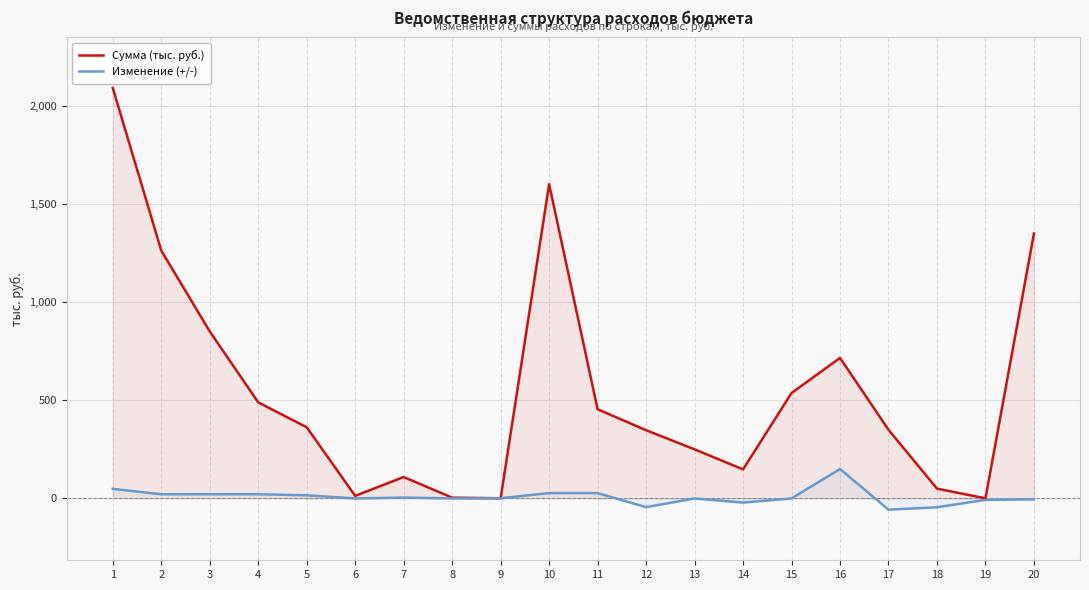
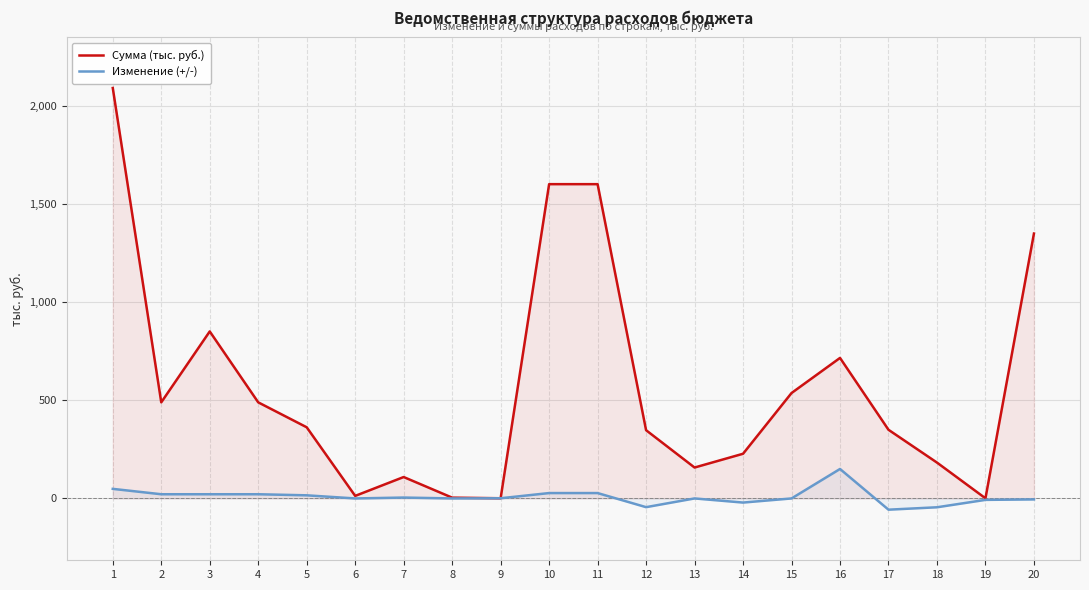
Сумма (тыс. руб.), 2: 1,260 -> 490
Сумма (тыс. руб.), 11: 450 -> 1,600
Сумма (тыс. руб.), 13: 250 -> 160
Сумма (тыс. руб.), 14: 150 -> 230
Сумма (тыс. руб.), 18: 50 -> 180
